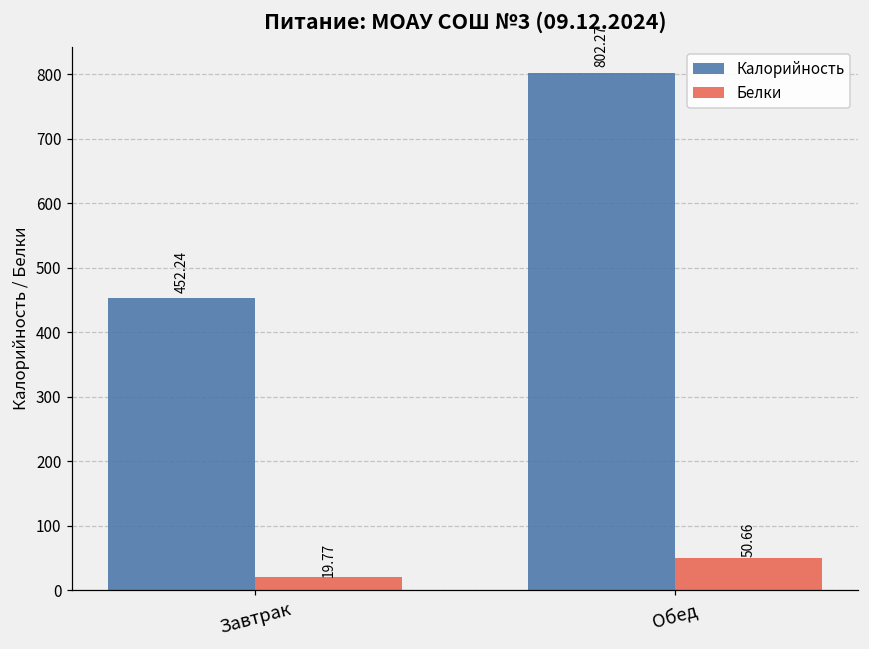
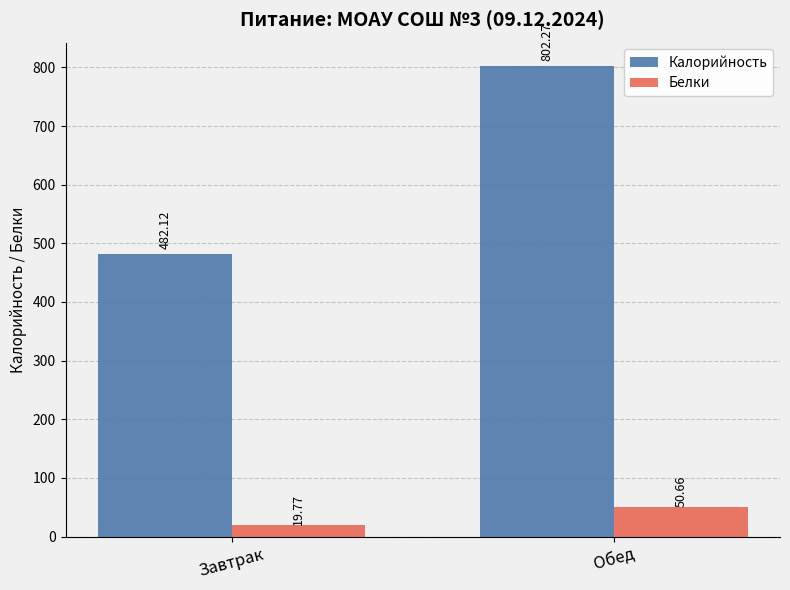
Калорийность, Завтрак: 452.24 -> 482.12
